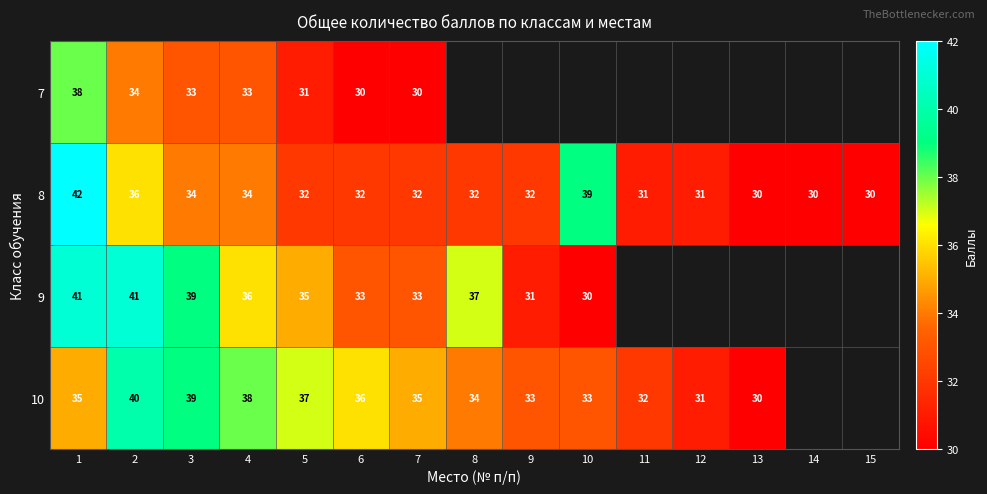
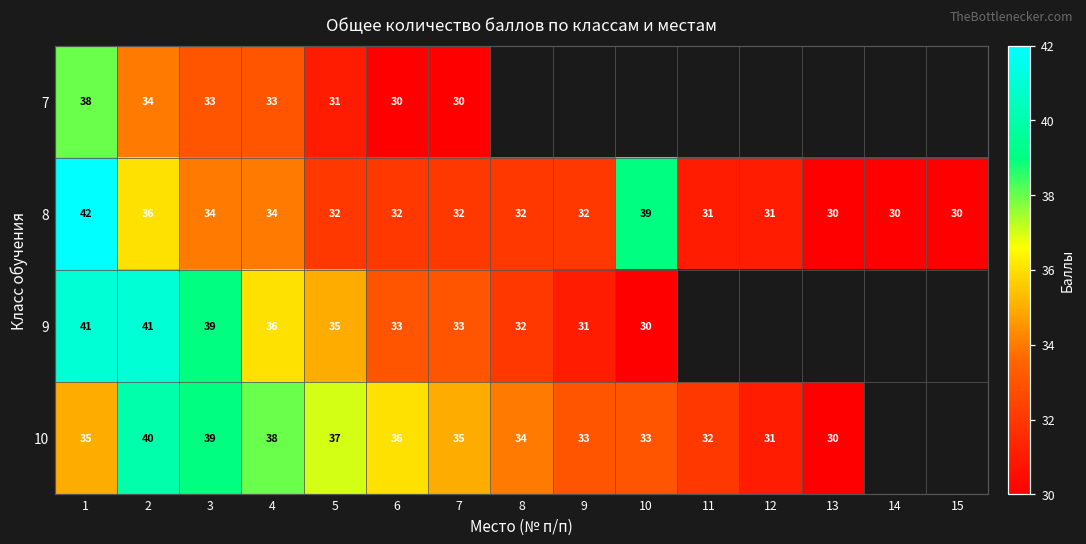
9, 8: 37 -> 32
